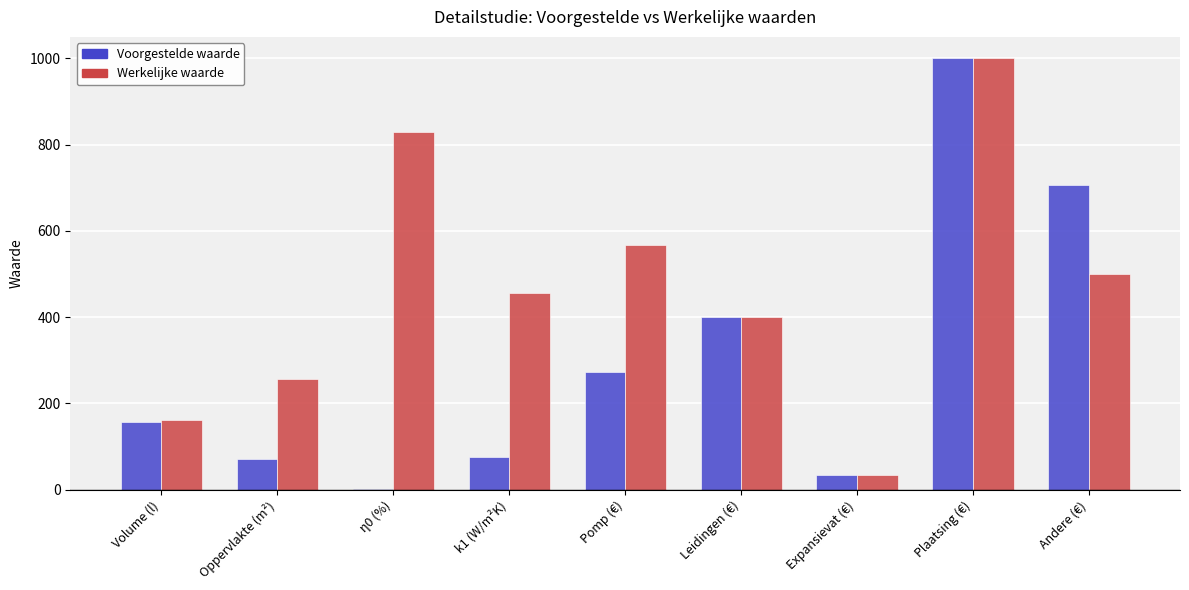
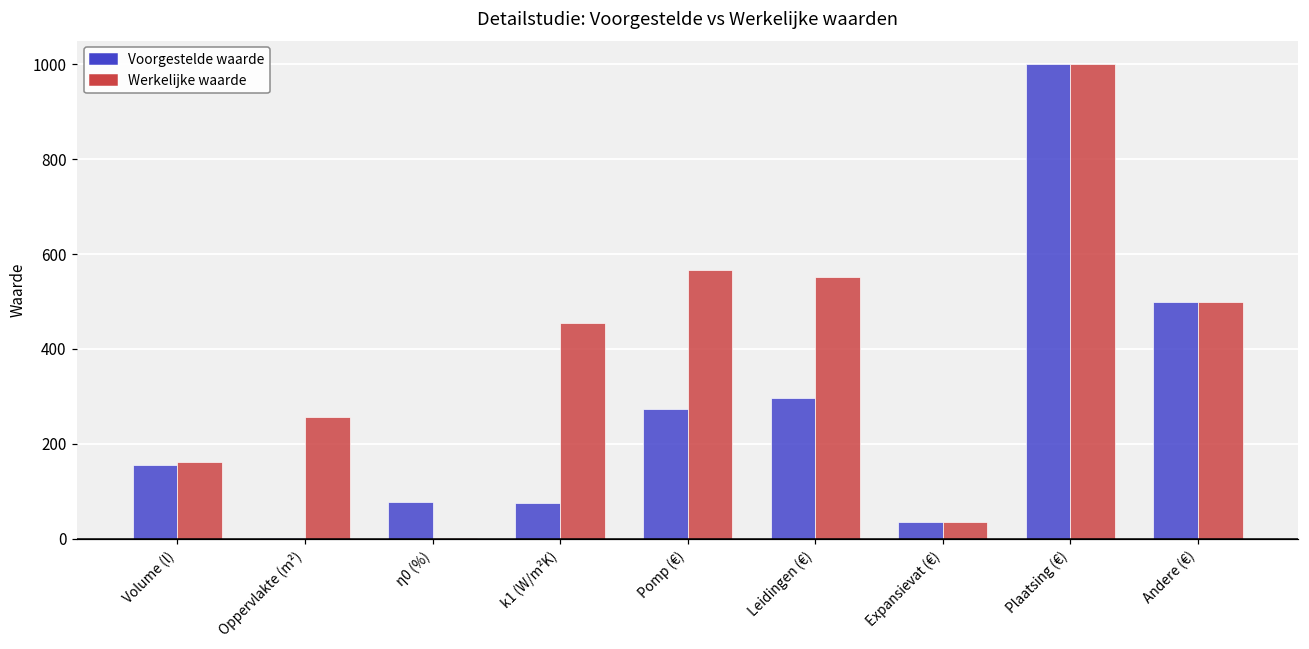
Voorgestelde waarde, Oppervlakte (m²): 70 -> 0
Voorgestelde waarde, η0 (%): 0 -> 80
Werkelijke waarde, η0 (%): 830 -> 0
Voorgestelde waarde, Leidingen (€): 400 -> 300
Werkelijke waarde, Leidingen (€): 400 -> 550
Voorgestelde waarde, Andere (€): 710 -> 500
